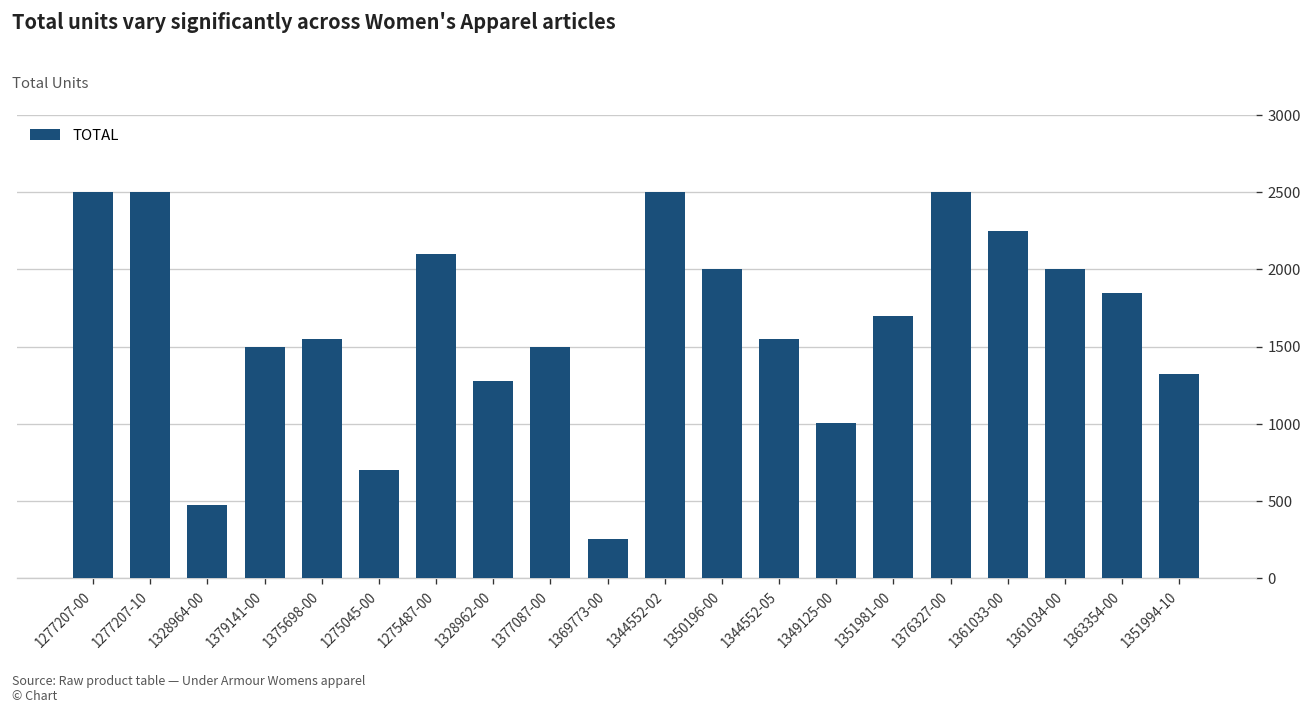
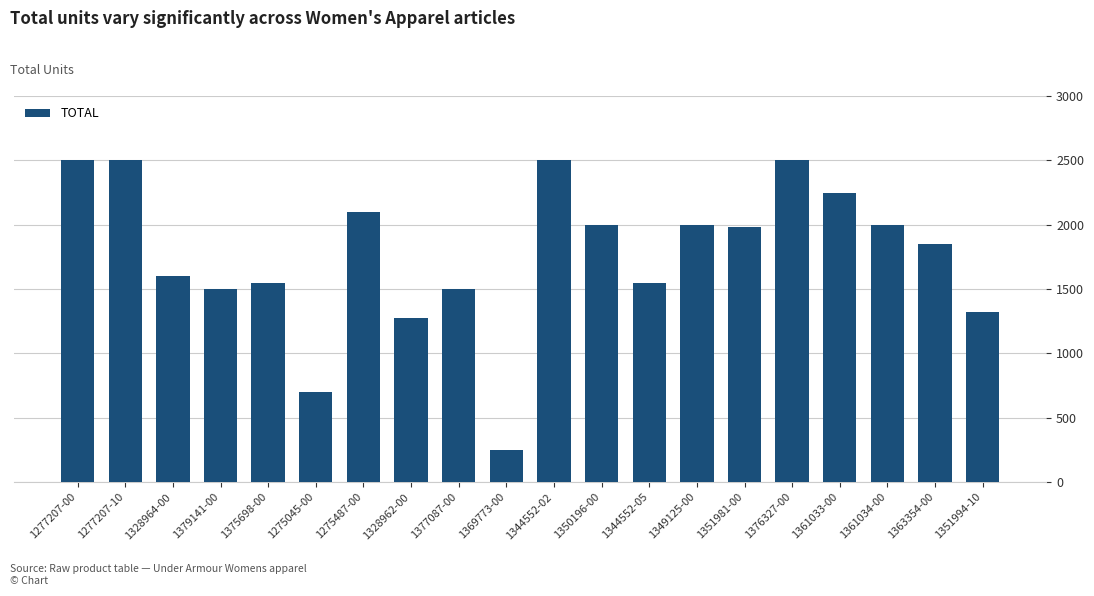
1328964-00: 480 -> 1600
1349125-00: 1010 -> 2000
1351981-00: 1700 -> 1990
